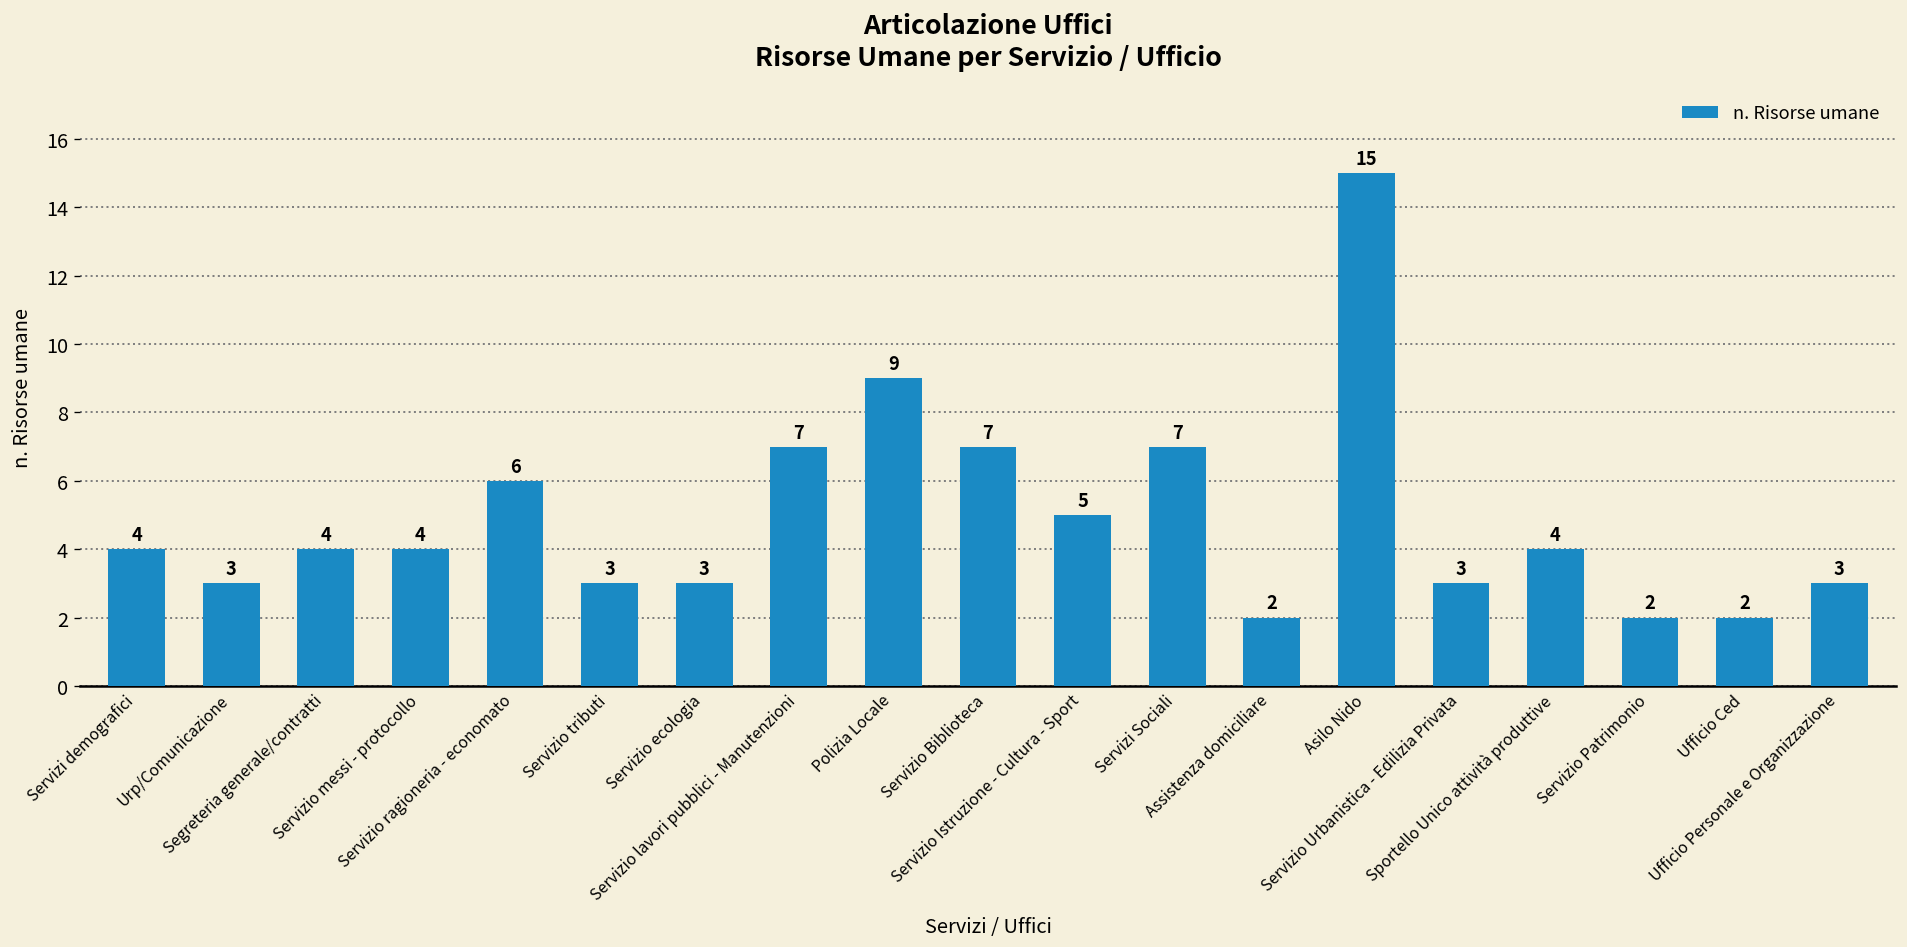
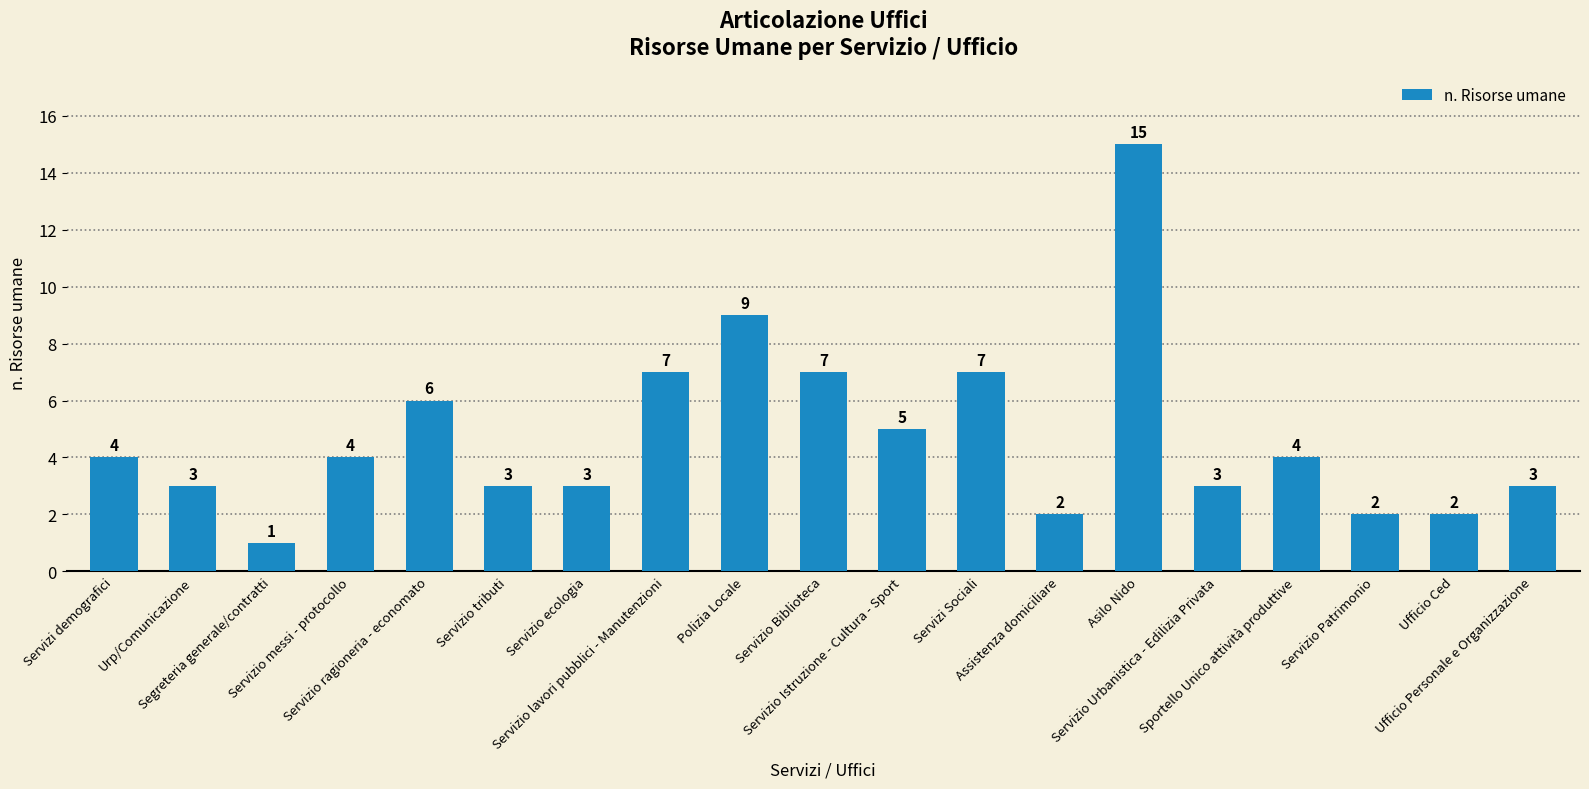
Segreteria generale/contratti: 4 -> 1
